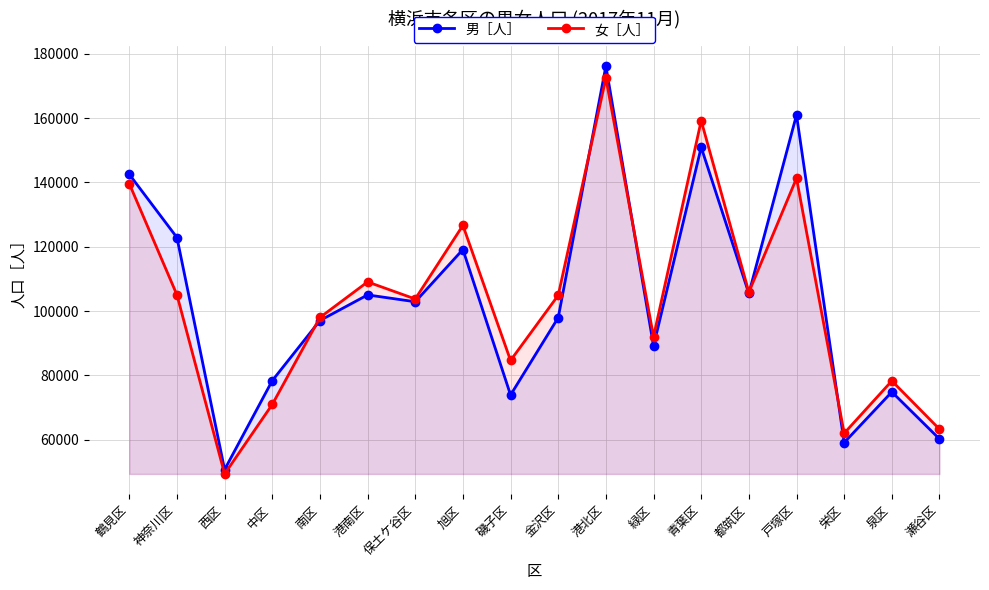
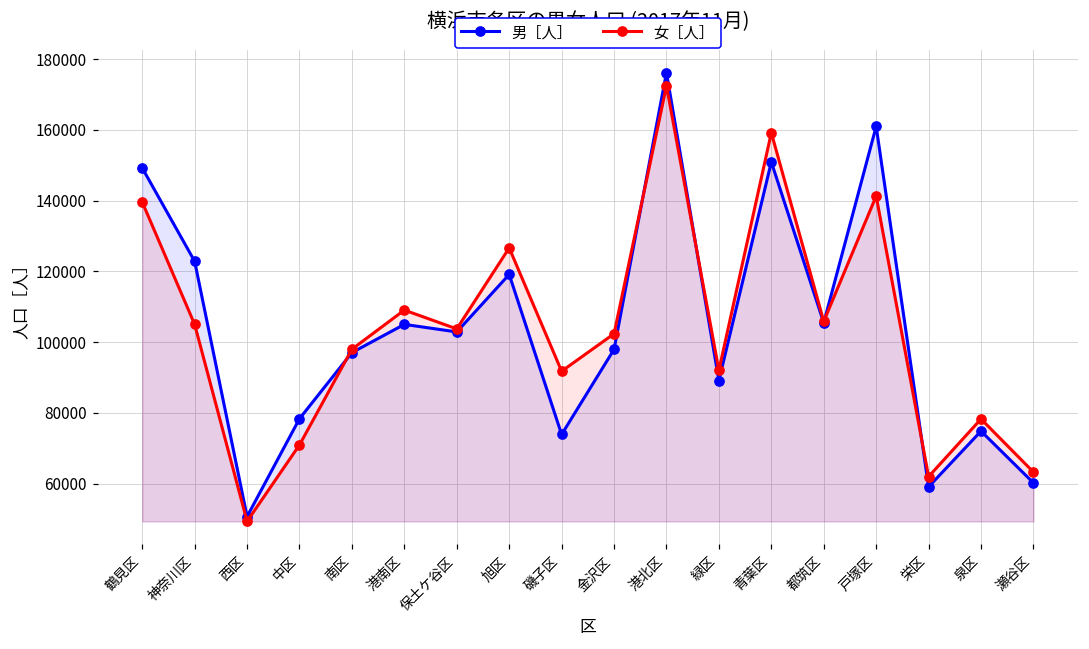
男［人］, 鶴見区: 143000 -> 149000
女［人］, 磯子区: 85000 -> 92000
女［人］, 金沢区: 105000 -> 102000
